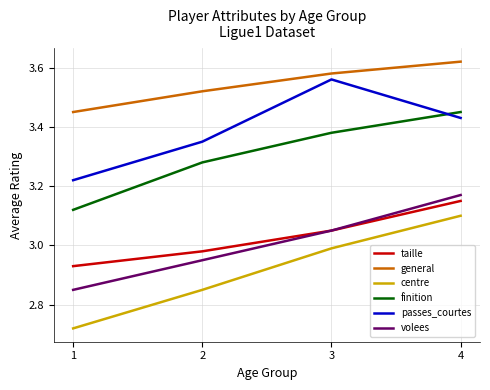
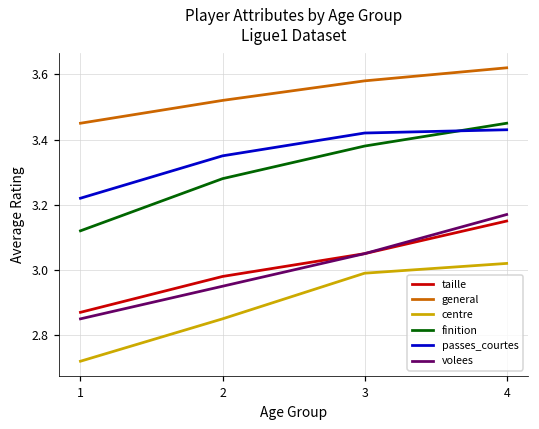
taille, 1: 2.93 -> 2.87
passes_courtes, 3: 3.56 -> 3.42
centre, 4: 3.10 -> 3.02
